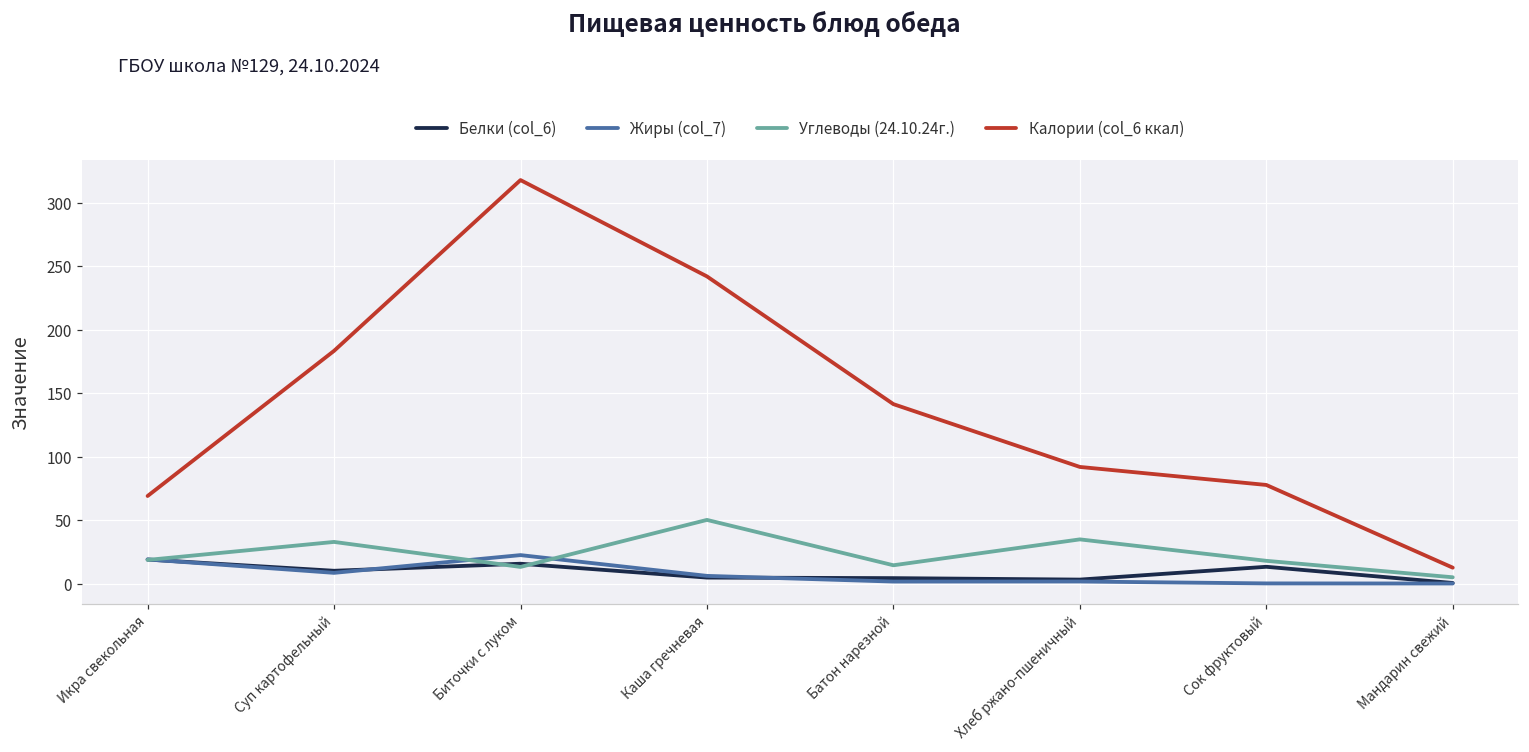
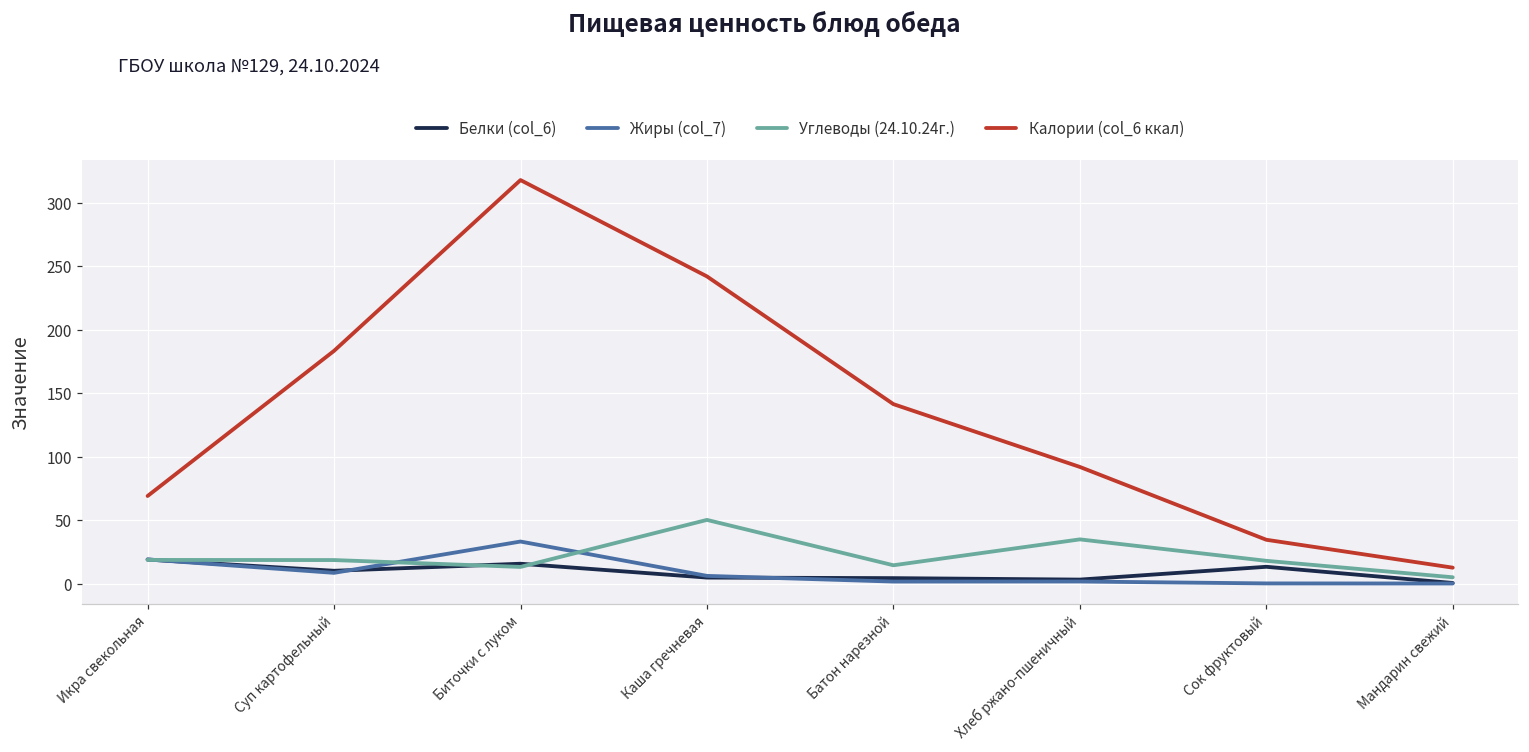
Углеводы (24.10.24г.), Суп картофельный: 33 -> 19
Жиры (col_7), Биточки с луком: 23 -> 33
Калории (col_6 ккал), Сок фруктовый: 78 -> 35
